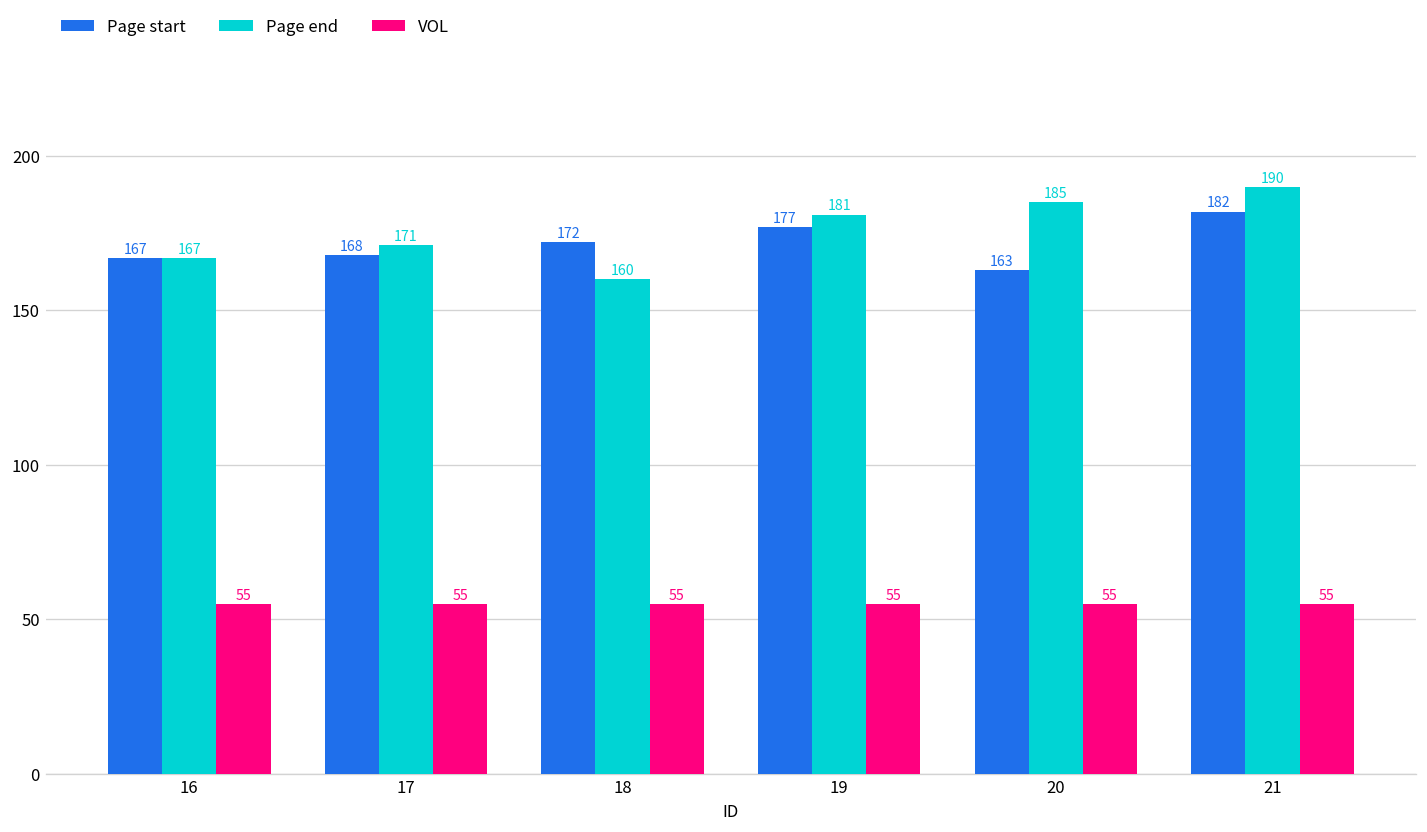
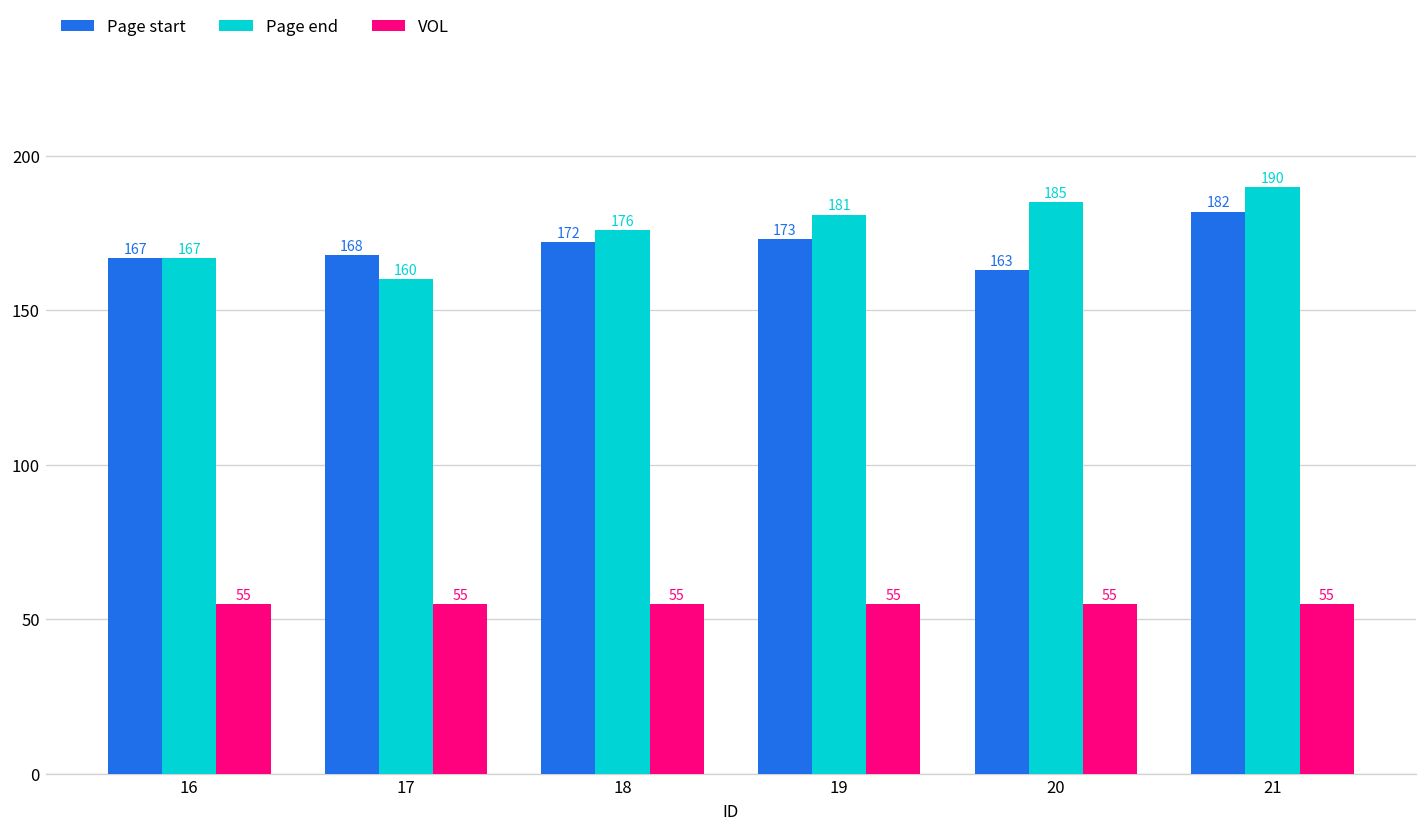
Page end, 17: 171 -> 160
Page end, 18: 160 -> 176
Page start, 19: 177 -> 173
